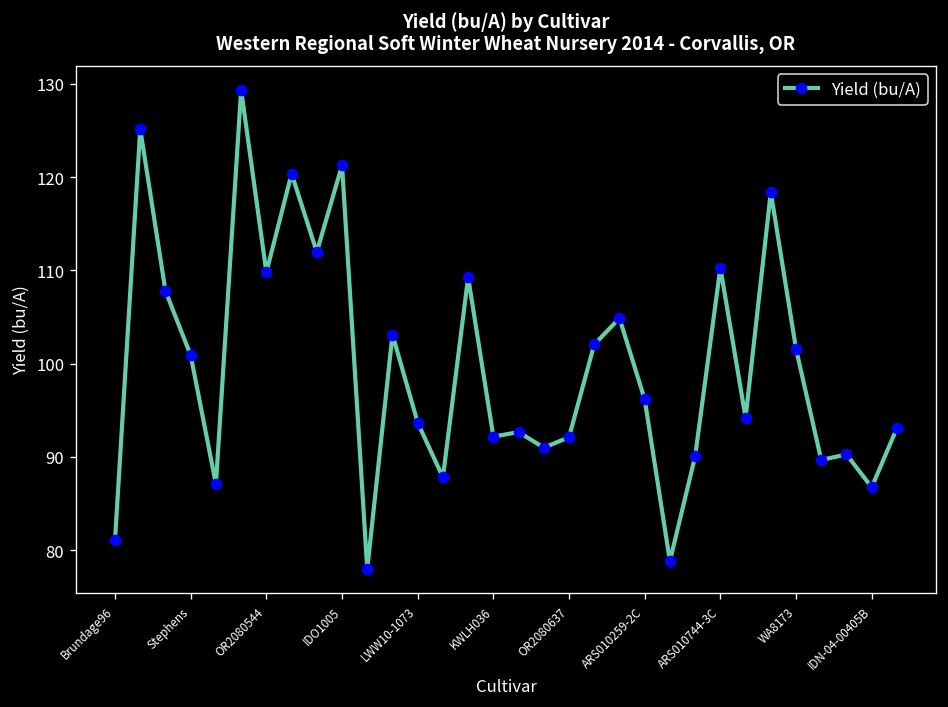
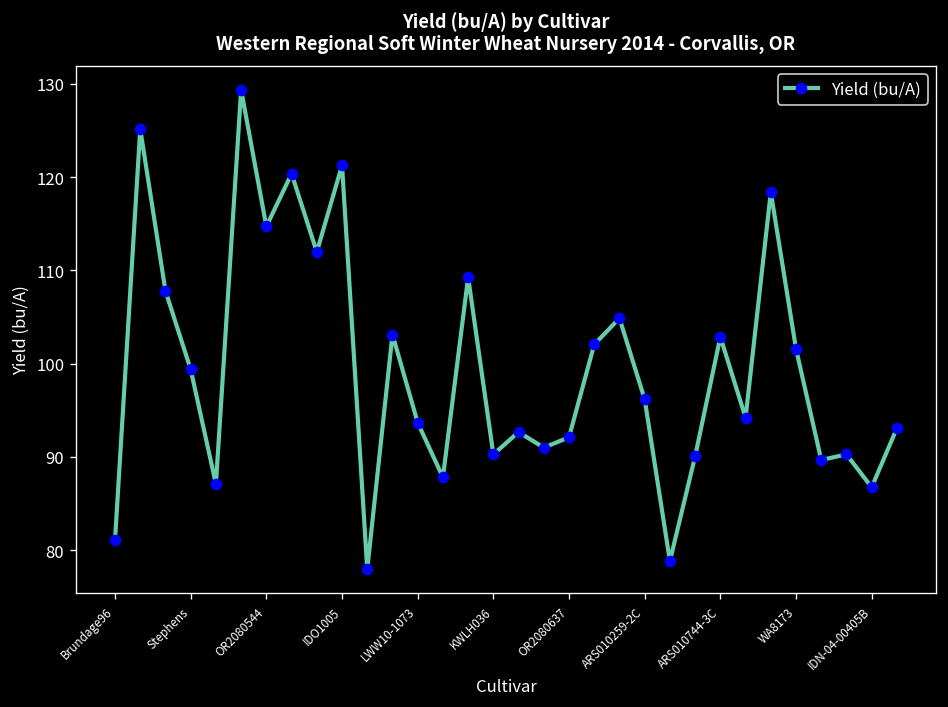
Stephens: 101 -> 99
OR2080544: 110 -> 115
KWLH036: 92 -> 90
ARS010744-3C: 110 -> 103
